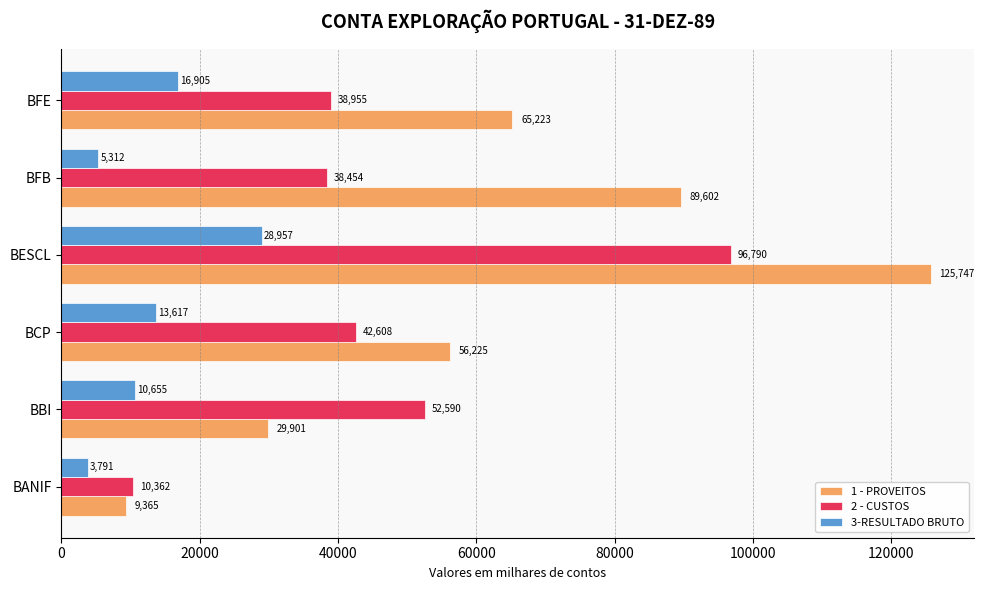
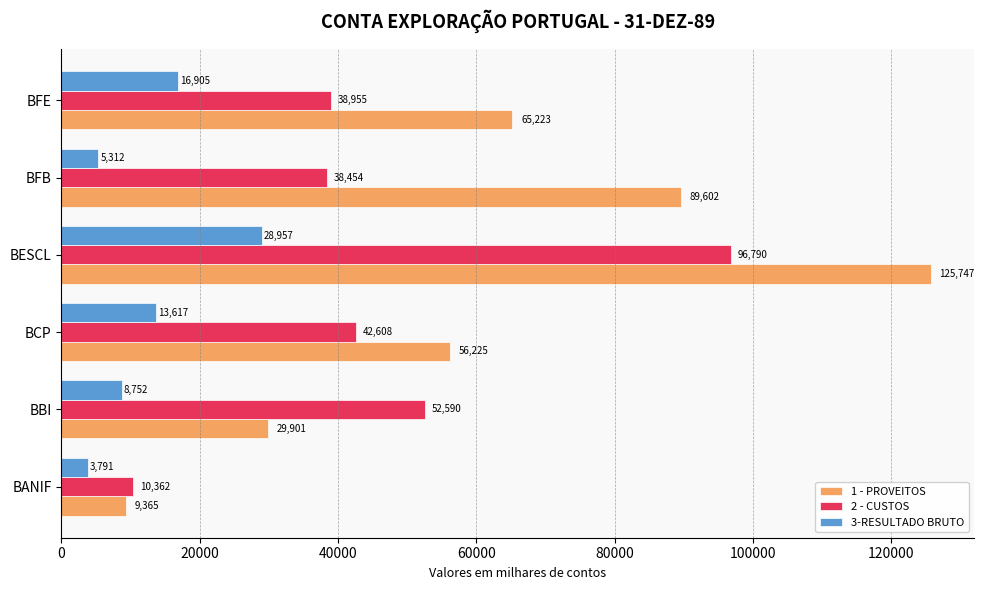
3-RESULTADO BRUTO, BBI: 10,655 -> 8,752
